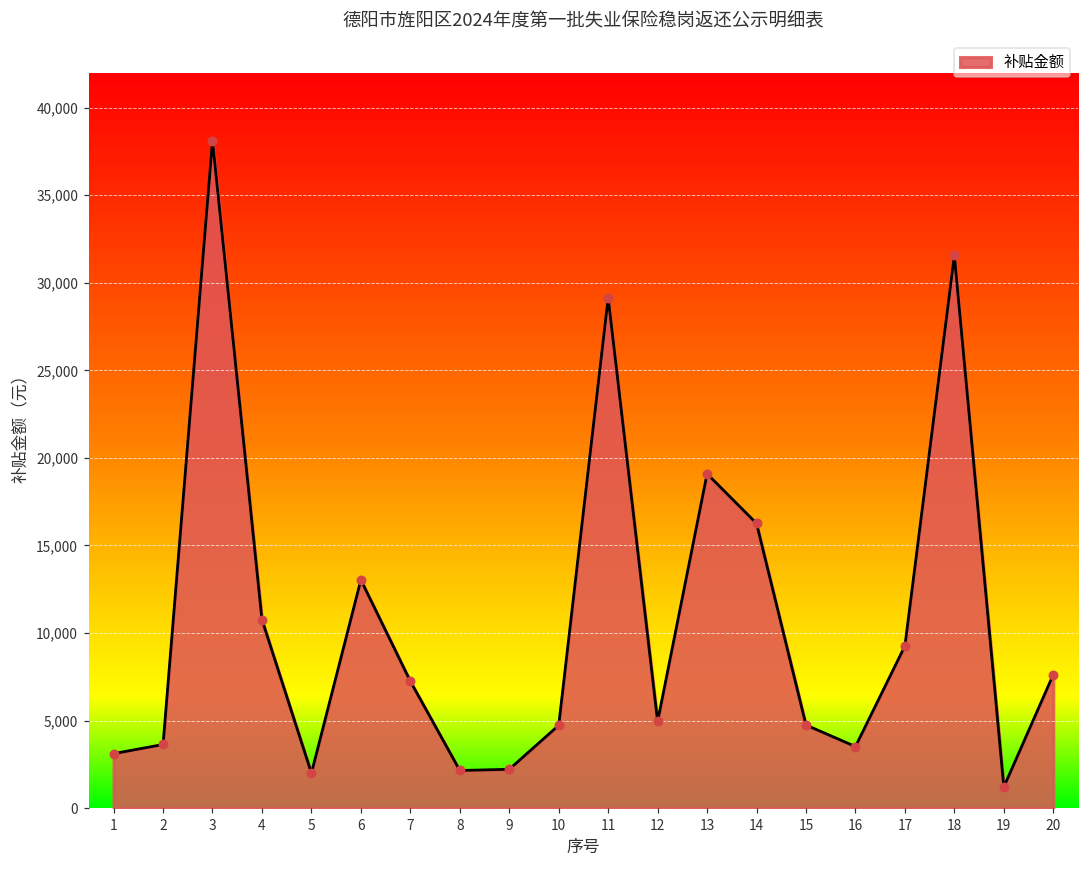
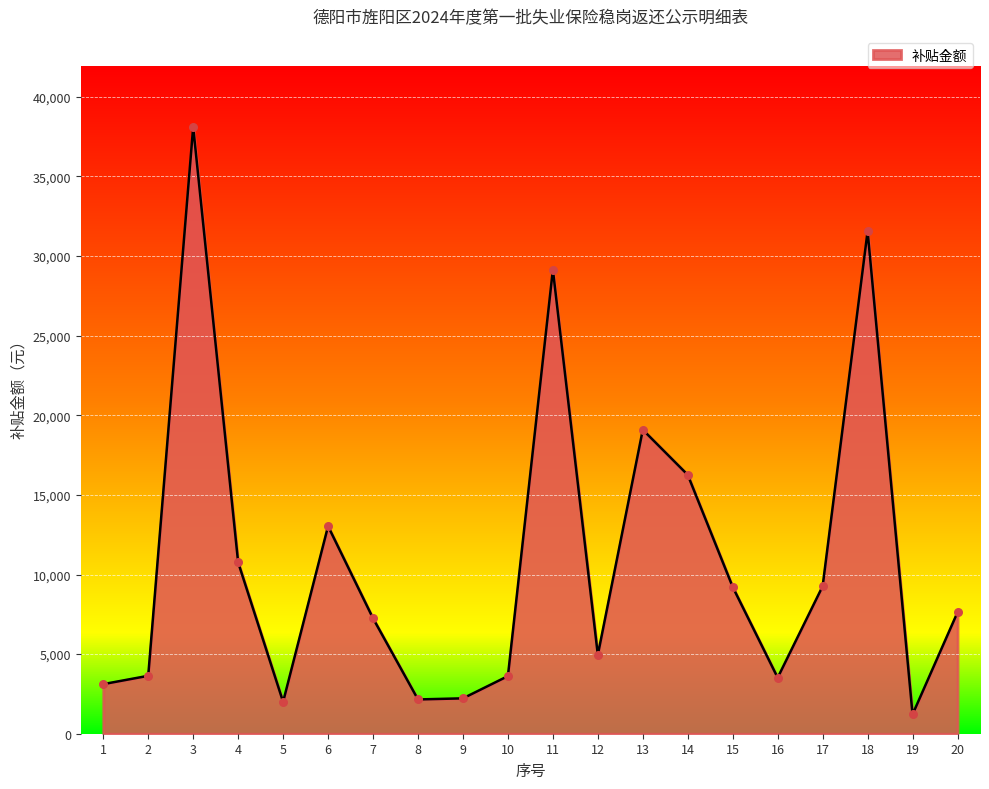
10: 4,700 -> 3,600
15: 4,700 -> 9,200
